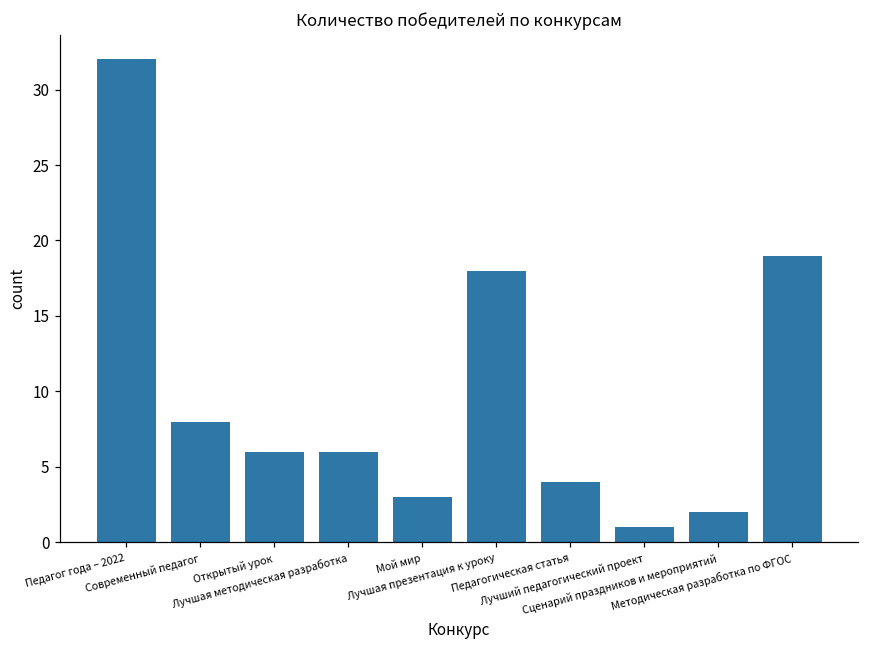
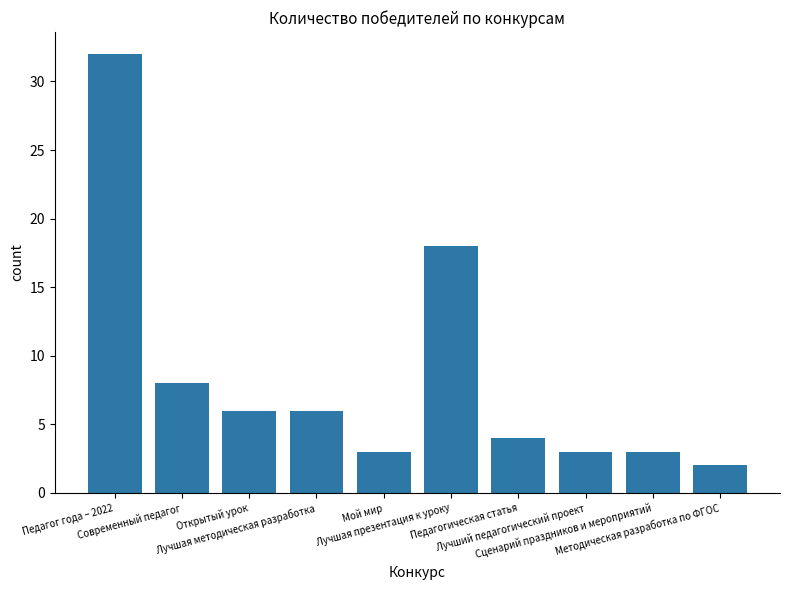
Лучший педагогический проект: 1 -> 3
Сценарий праздников и мероприятий: 2 -> 3
Методическая разработка по ФГОС: 19 -> 2
